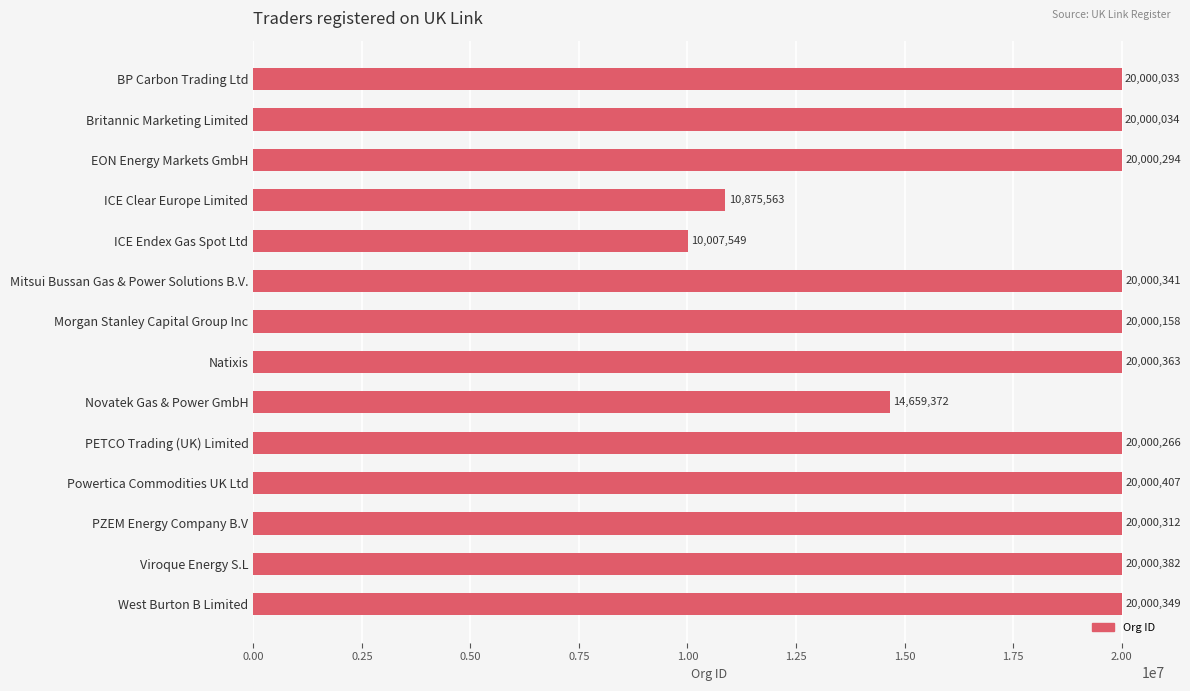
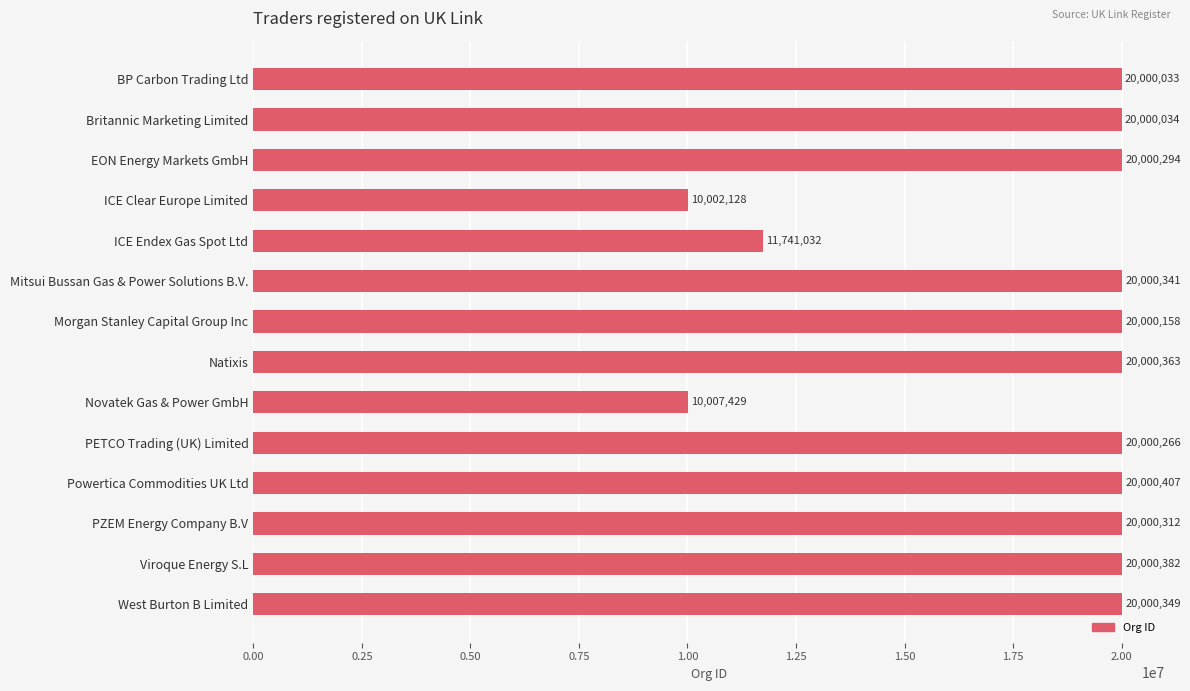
ICE Clear Europe Limited: 10,875,563 -> 10,002,128
ICE Endex Gas Spot Ltd: 10,007,549 -> 11,741,032
Novatek Gas & Power GmbH: 14,659,372 -> 10,007,429
